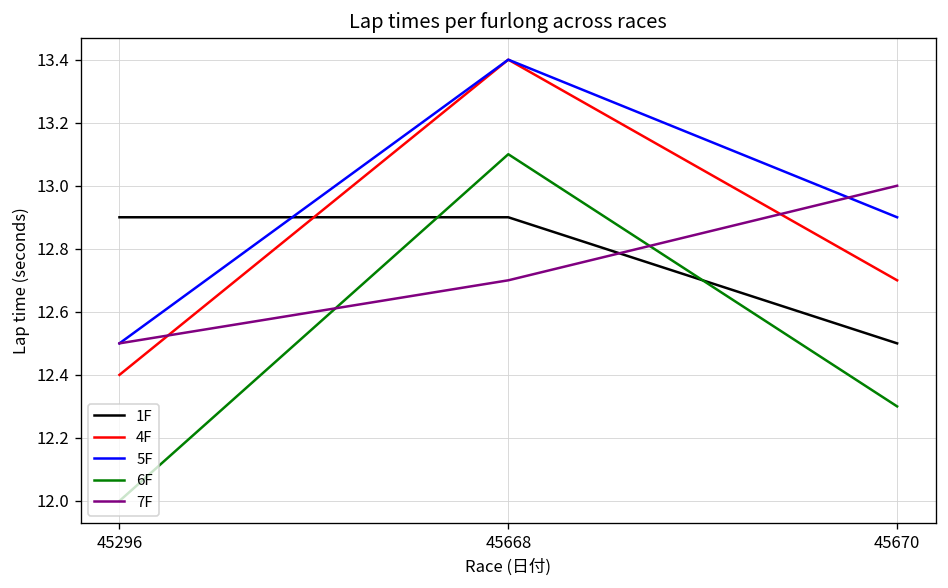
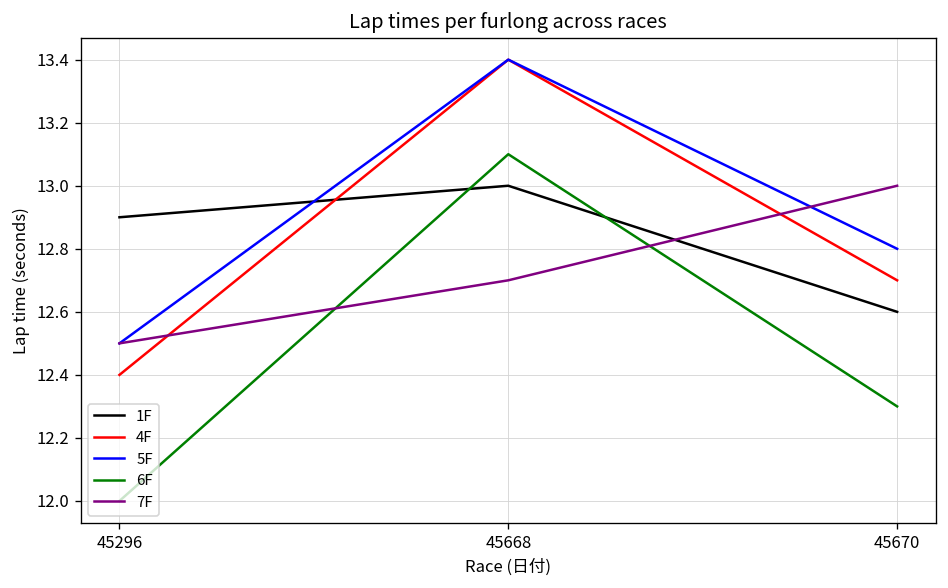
1F, 45668: 12.9 -> 13.0
1F, 45670: 12.5 -> 12.6
5F, 45670: 12.9 -> 12.8
